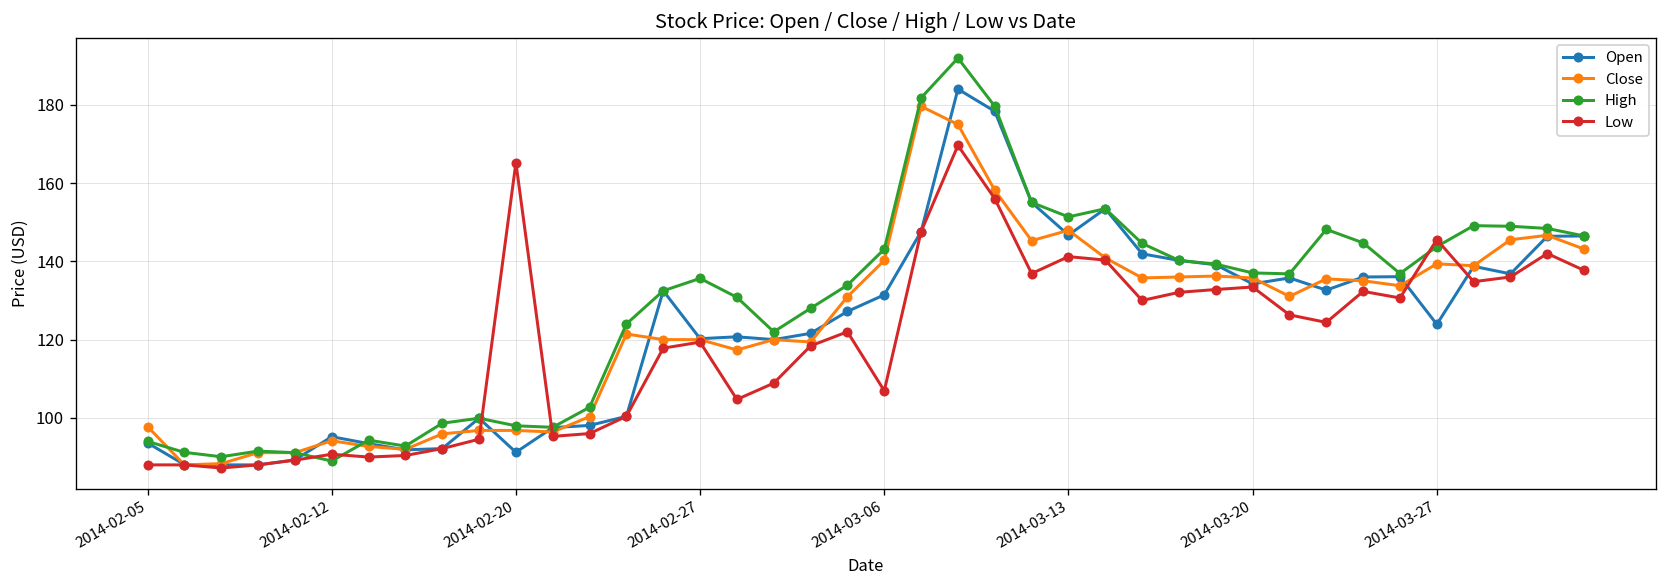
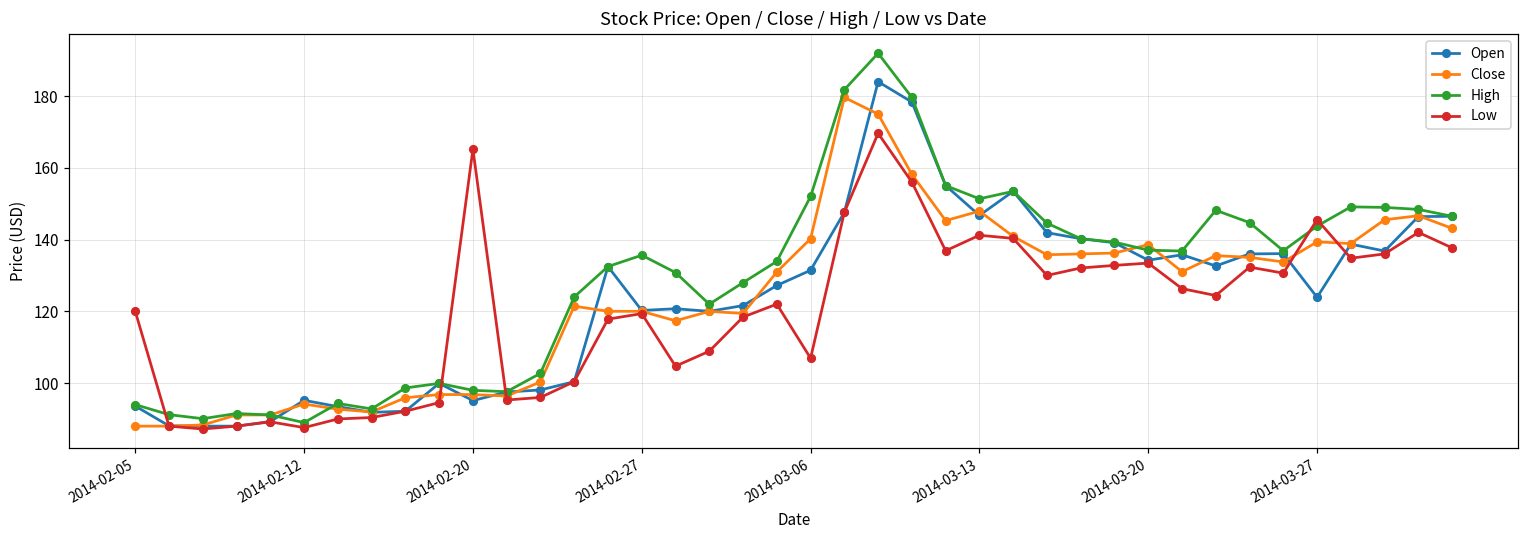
Close, 2014-02-05: 98 -> 88
Low, 2014-02-05: 88 -> 120
Low, 2014-02-12: 91 -> 88
Open, 2014-02-20: 91 -> 95
High, 2014-03-06: 143 -> 152
Close, 2014-03-20: 136 -> 139
